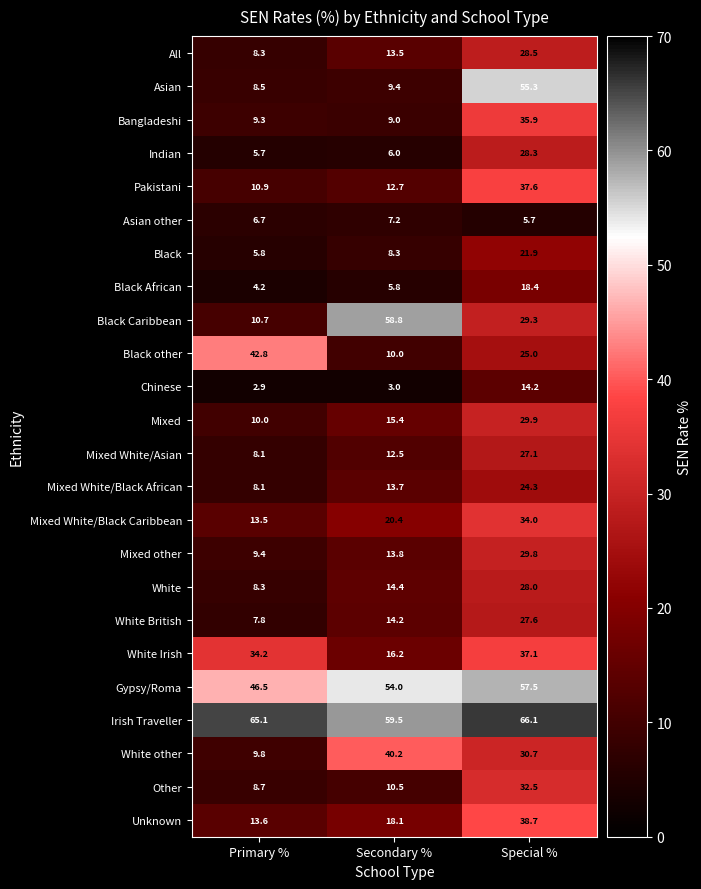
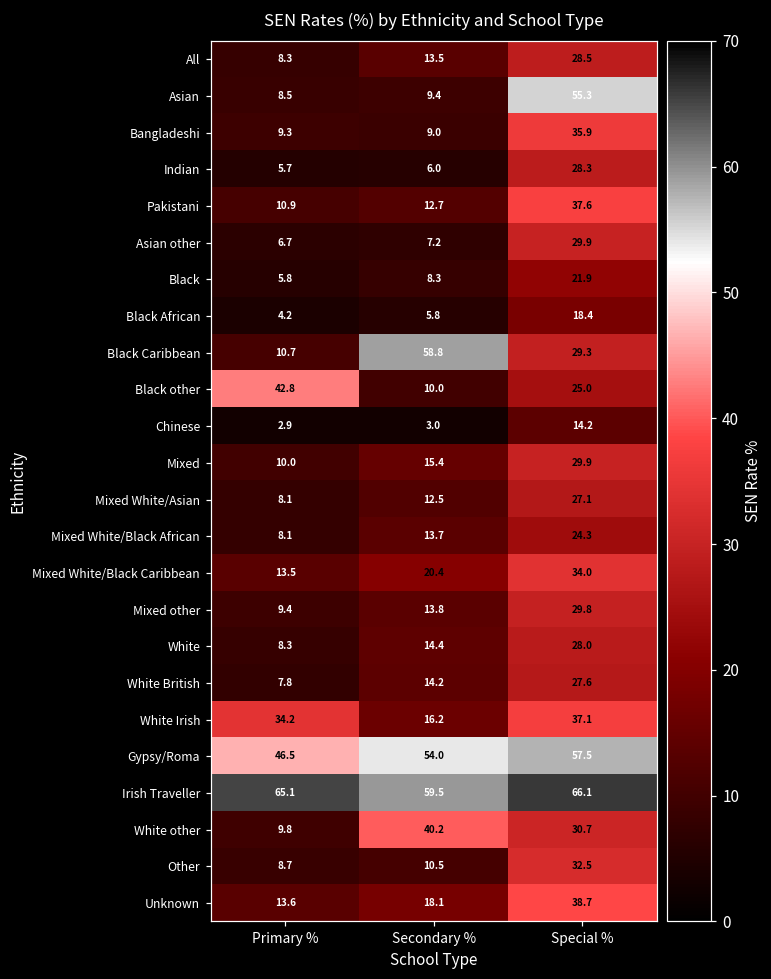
Asian other, Special %: 5.7 -> 29.9
